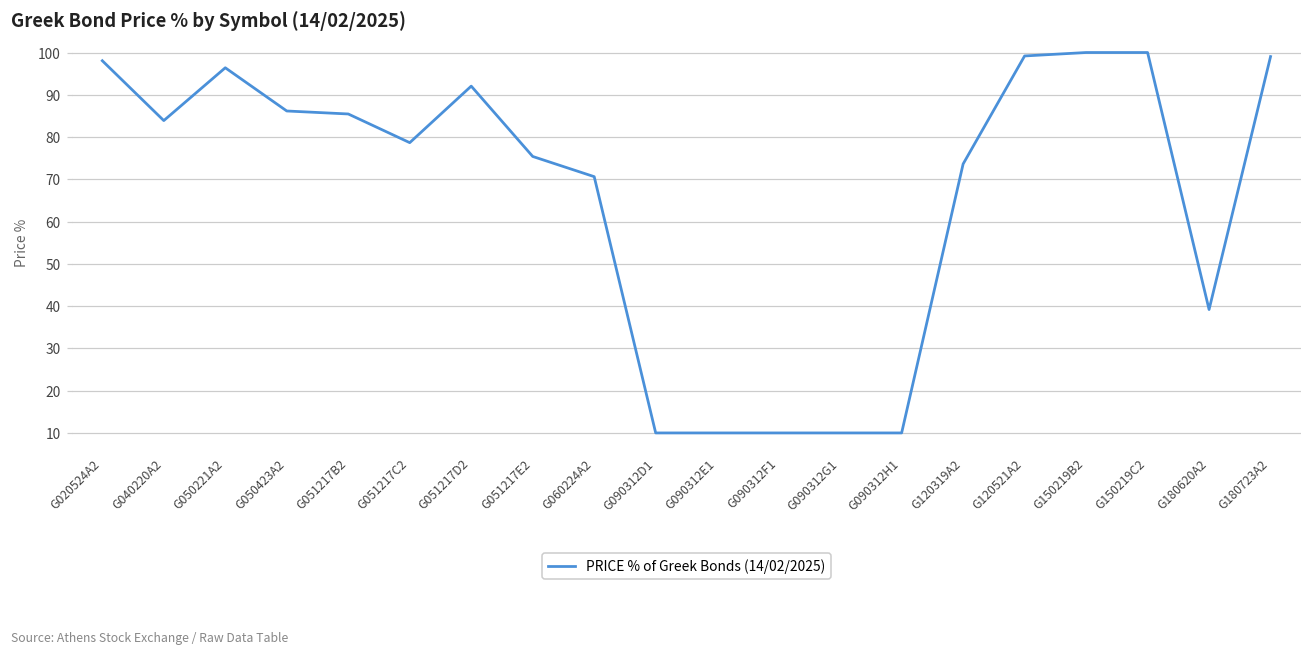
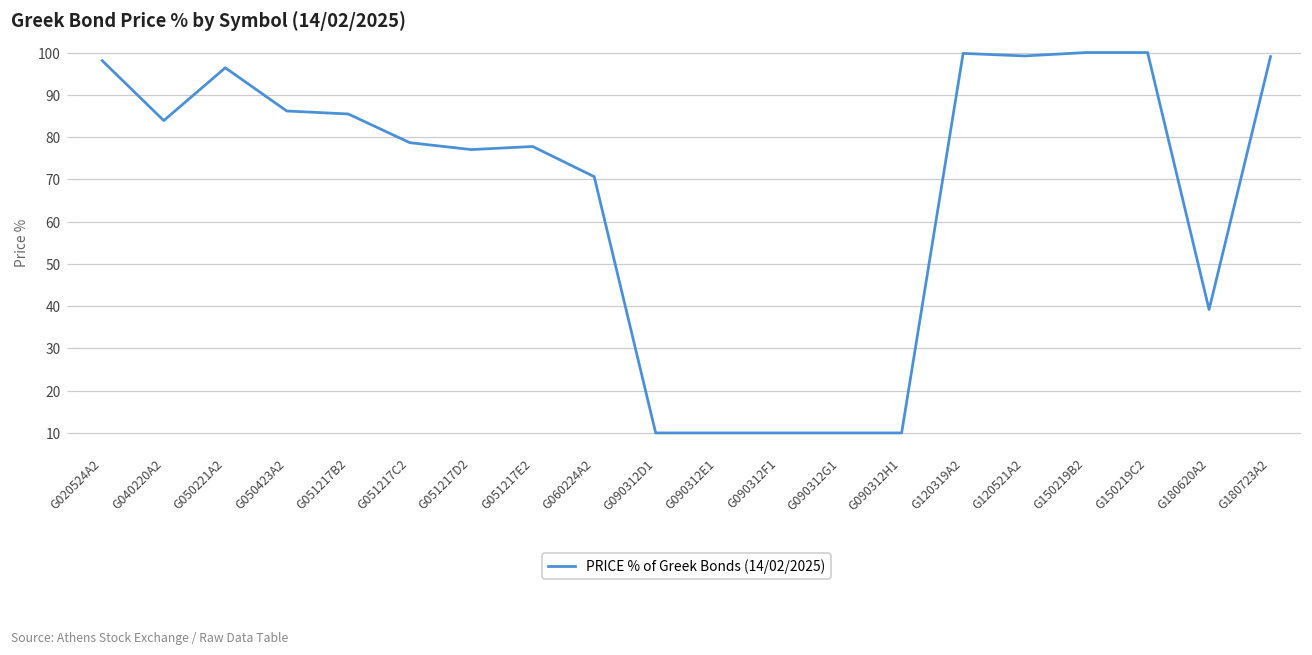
G051217D2: 92 -> 77
G051217E2: 75 -> 78
G120319A2: 74 -> 100
